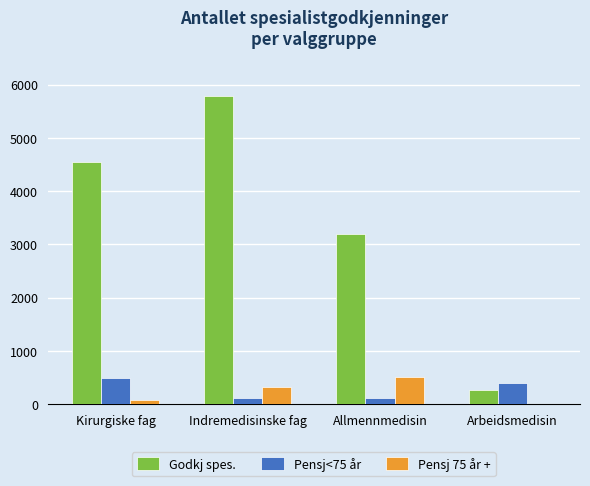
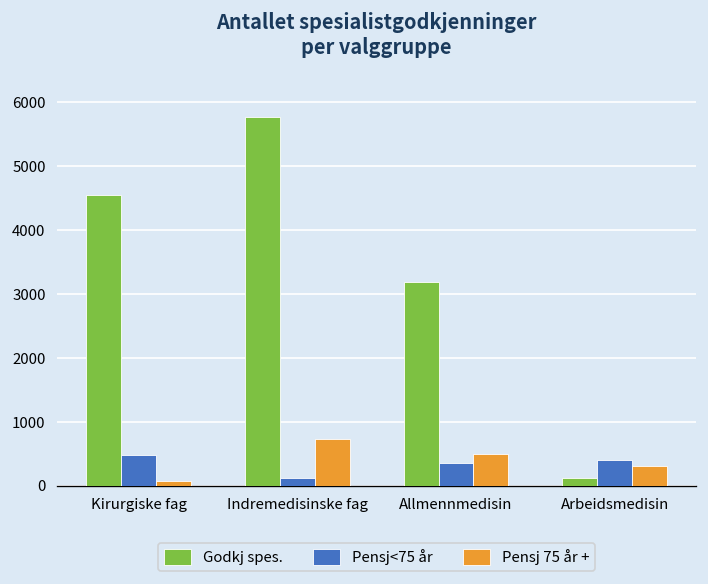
Pensj 75 år +, Indremedisinske fag: 300 -> 700
Pensj<75 år, Allmennmedisin: 100 -> 400
Godkj spes., Arbeidsmedisin: 300 -> 100
Pensj 75 år +, Arbeidsmedisin: 0 -> 300
